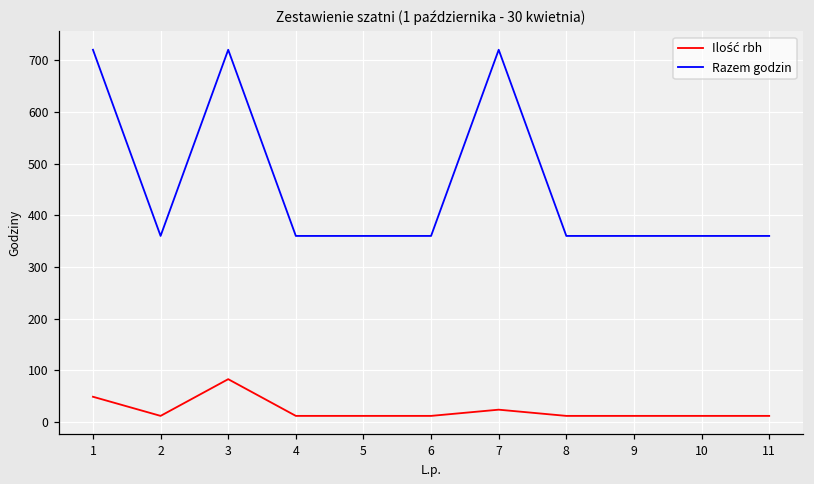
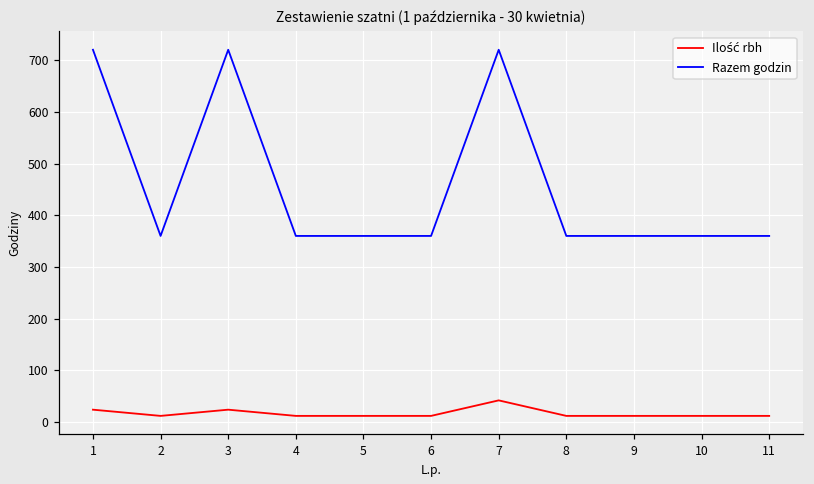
Ilość rbh, 1: 50 -> 20
Ilość rbh, 3: 80 -> 20
Ilość rbh, 7: 20 -> 40
